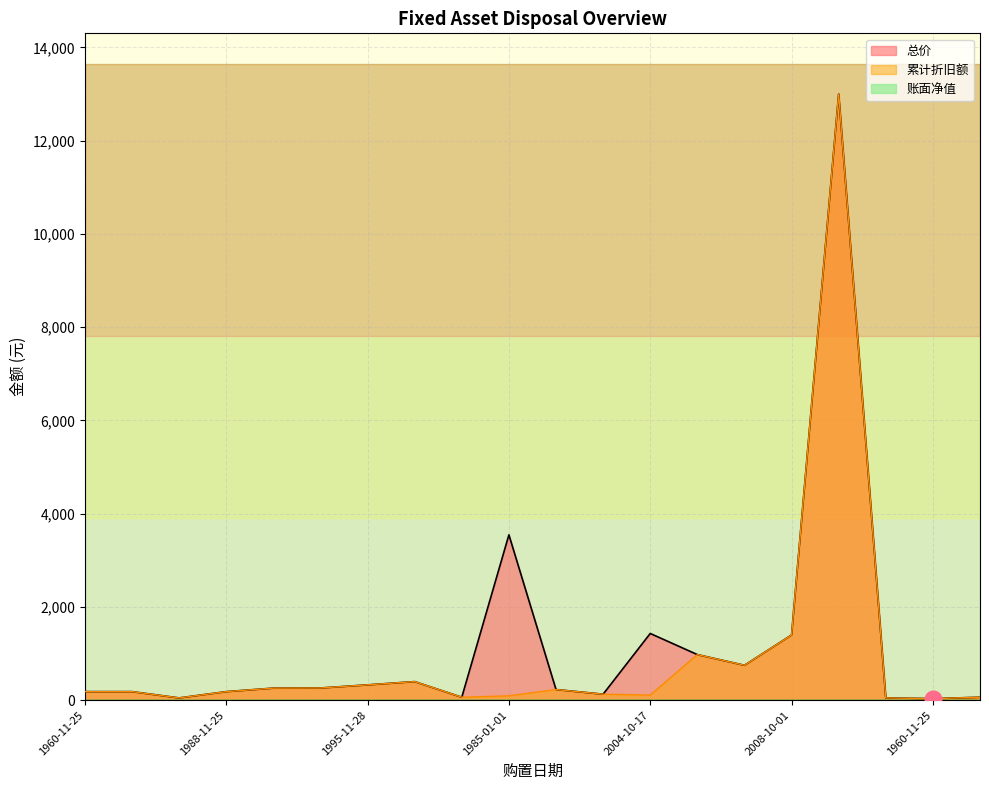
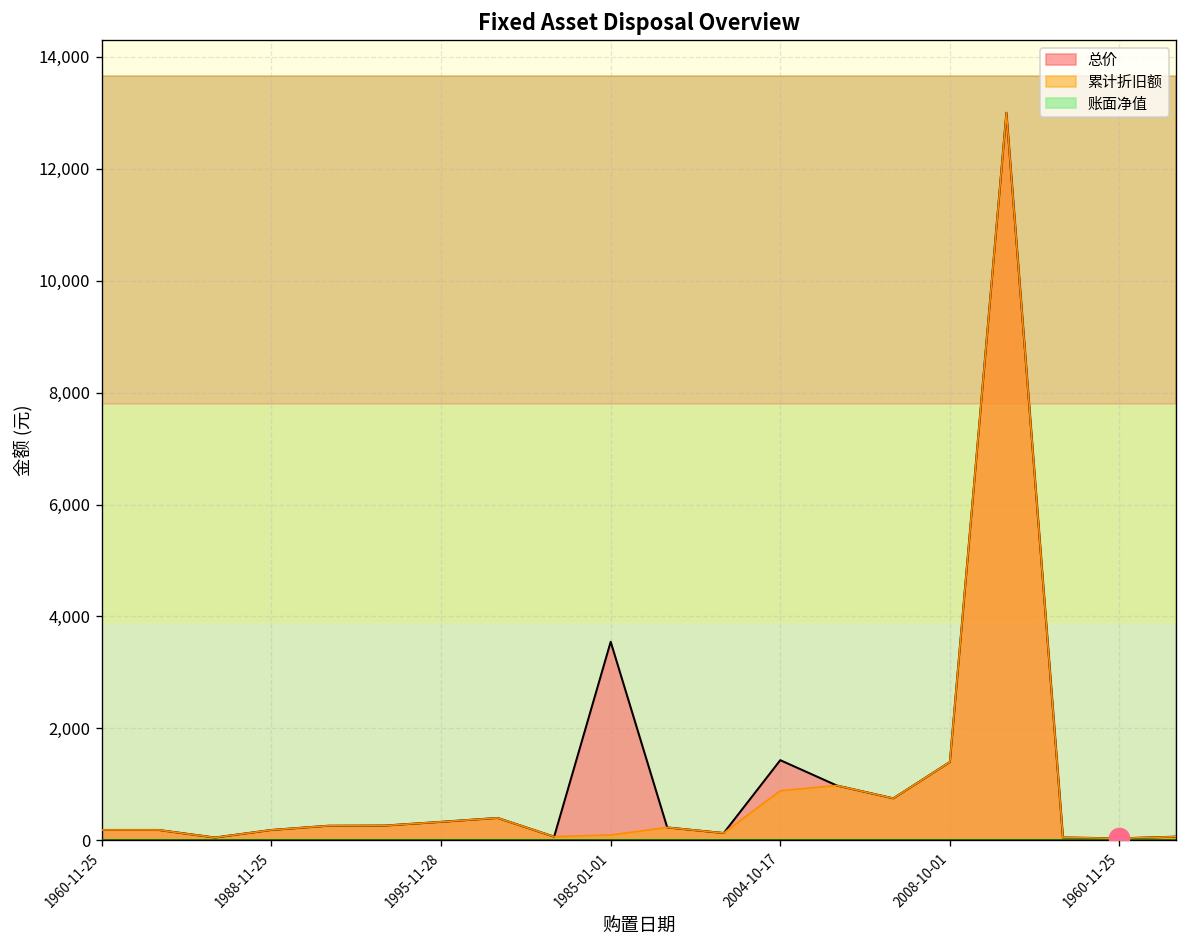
累计折旧额, 2004-10-17: 100 -> 900
